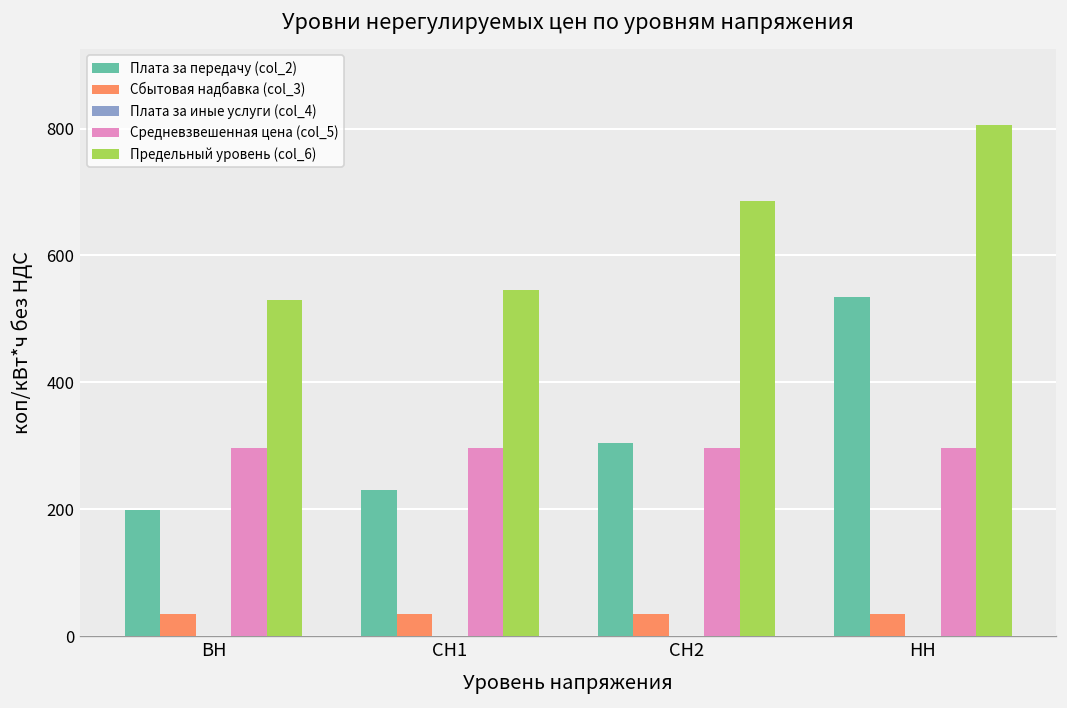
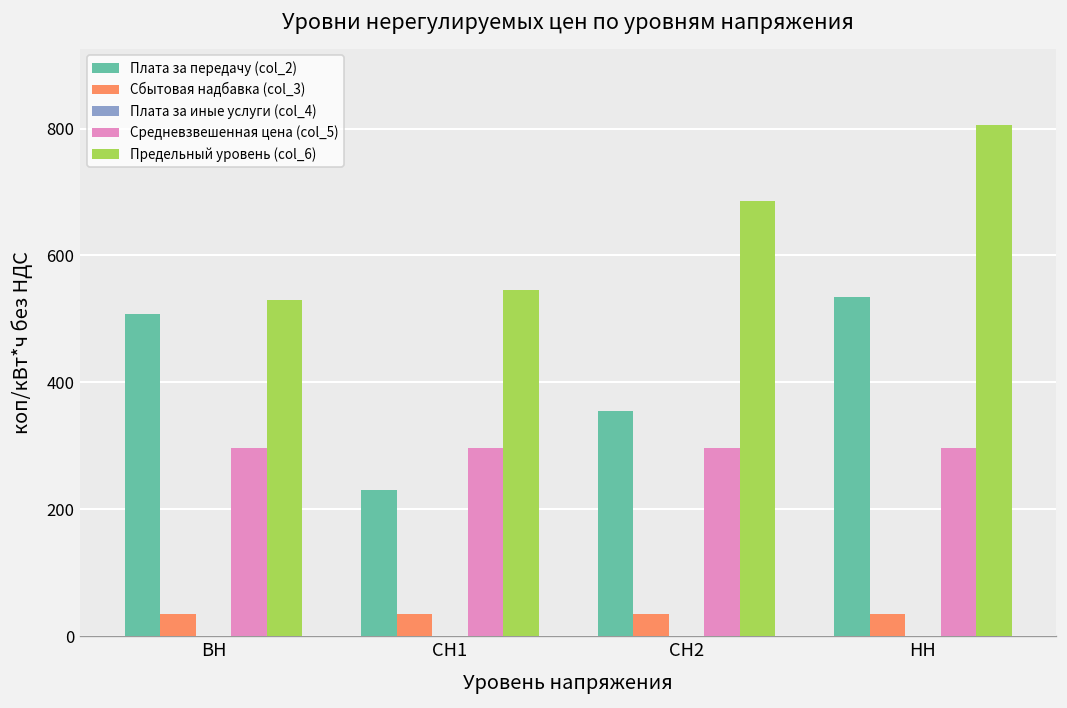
Плата за передачу (col_2), ВН: 200 -> 510
Плата за передачу (col_2), СН2: 300 -> 350
